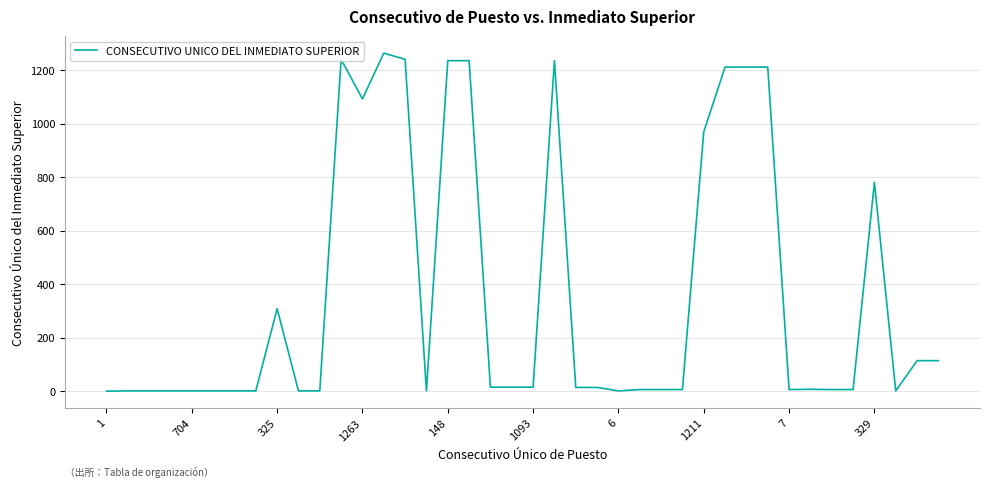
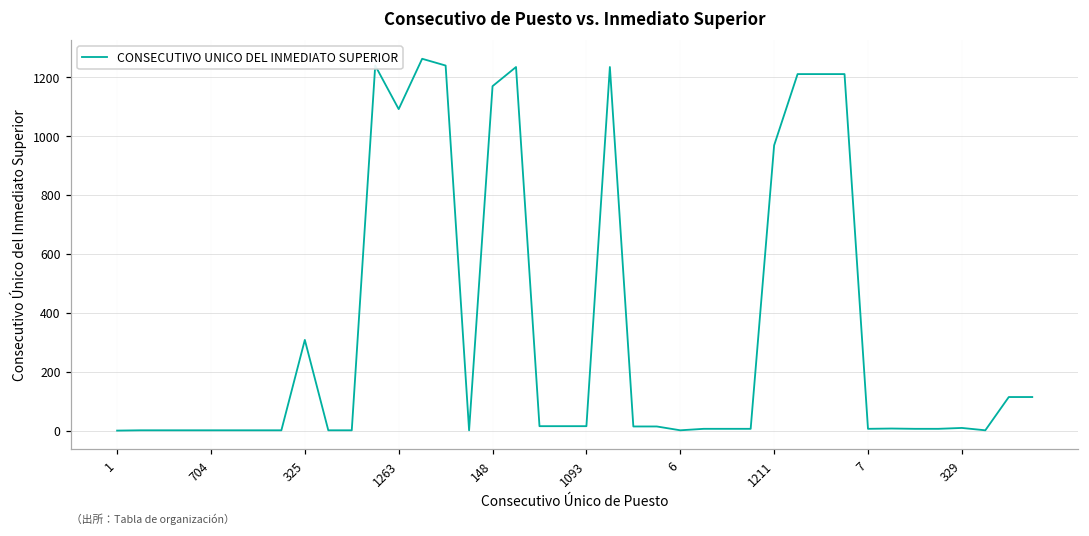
148: 1240 -> 1170
329: 780 -> 10
